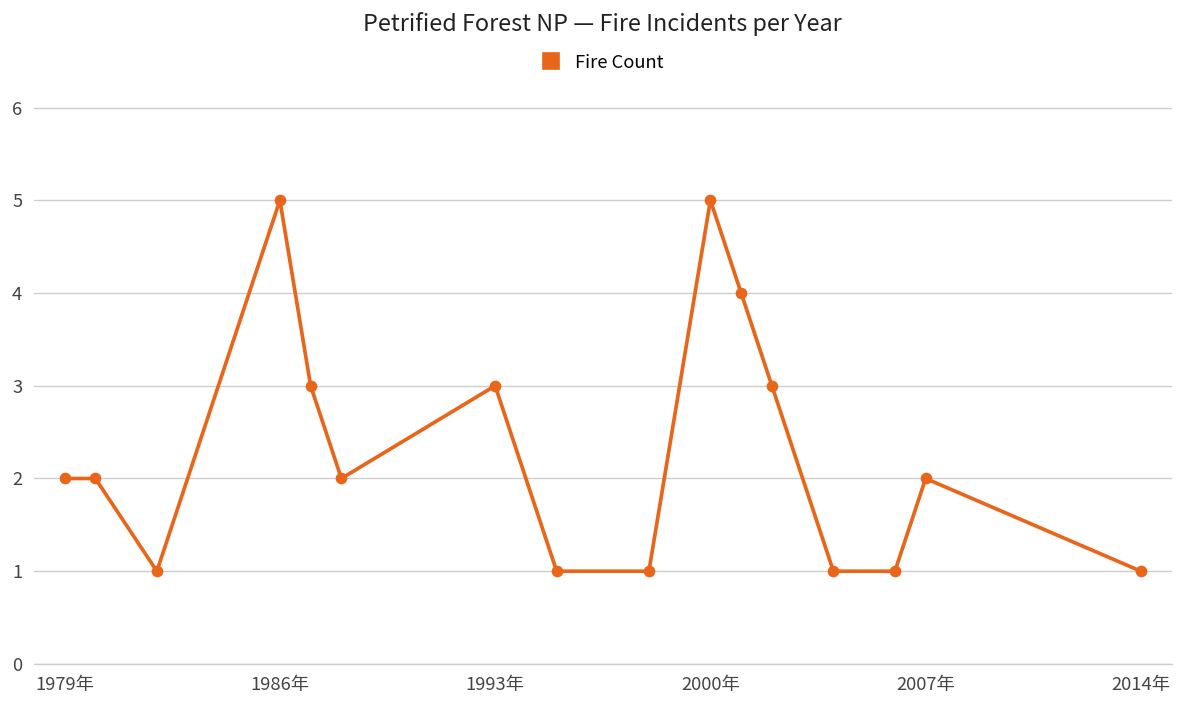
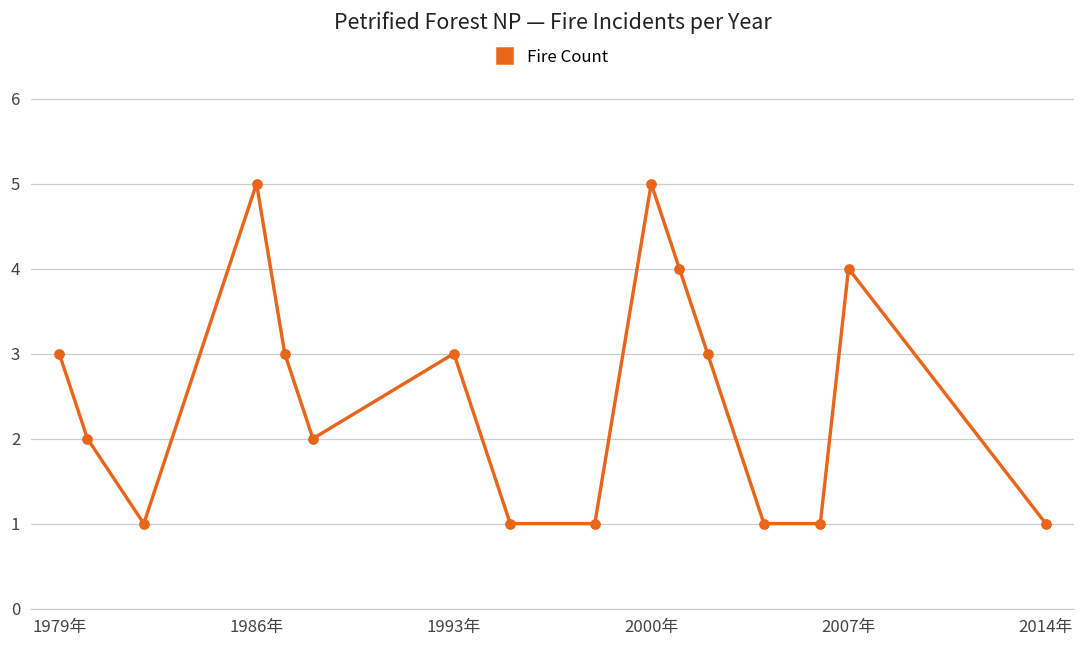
1979年: 2 -> 3
2007年: 2 -> 4
